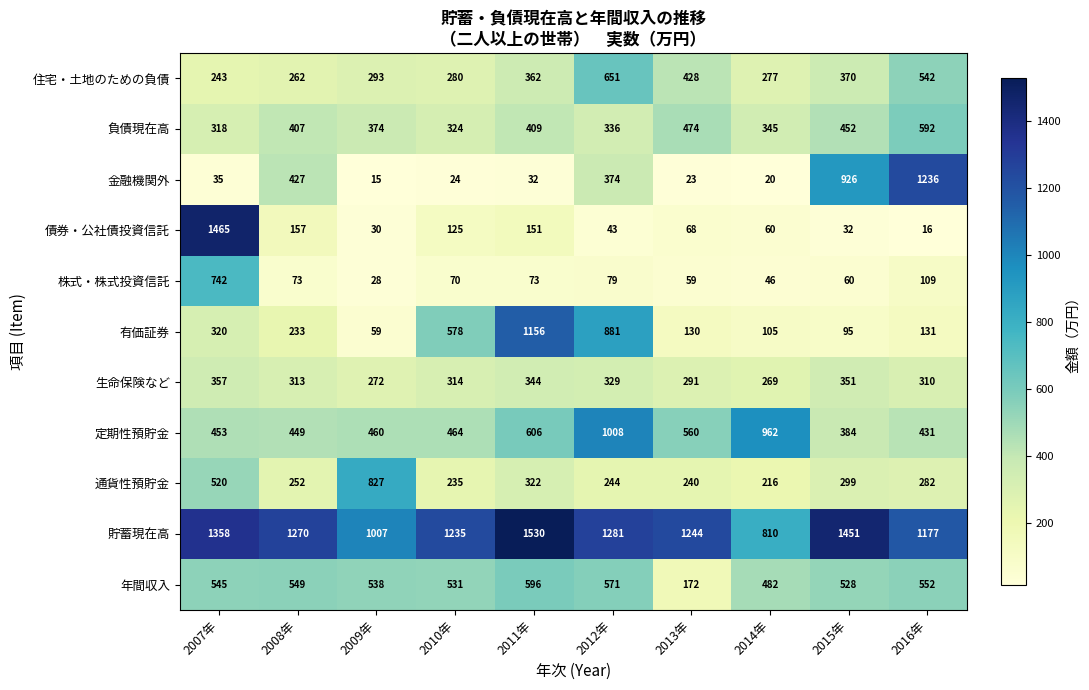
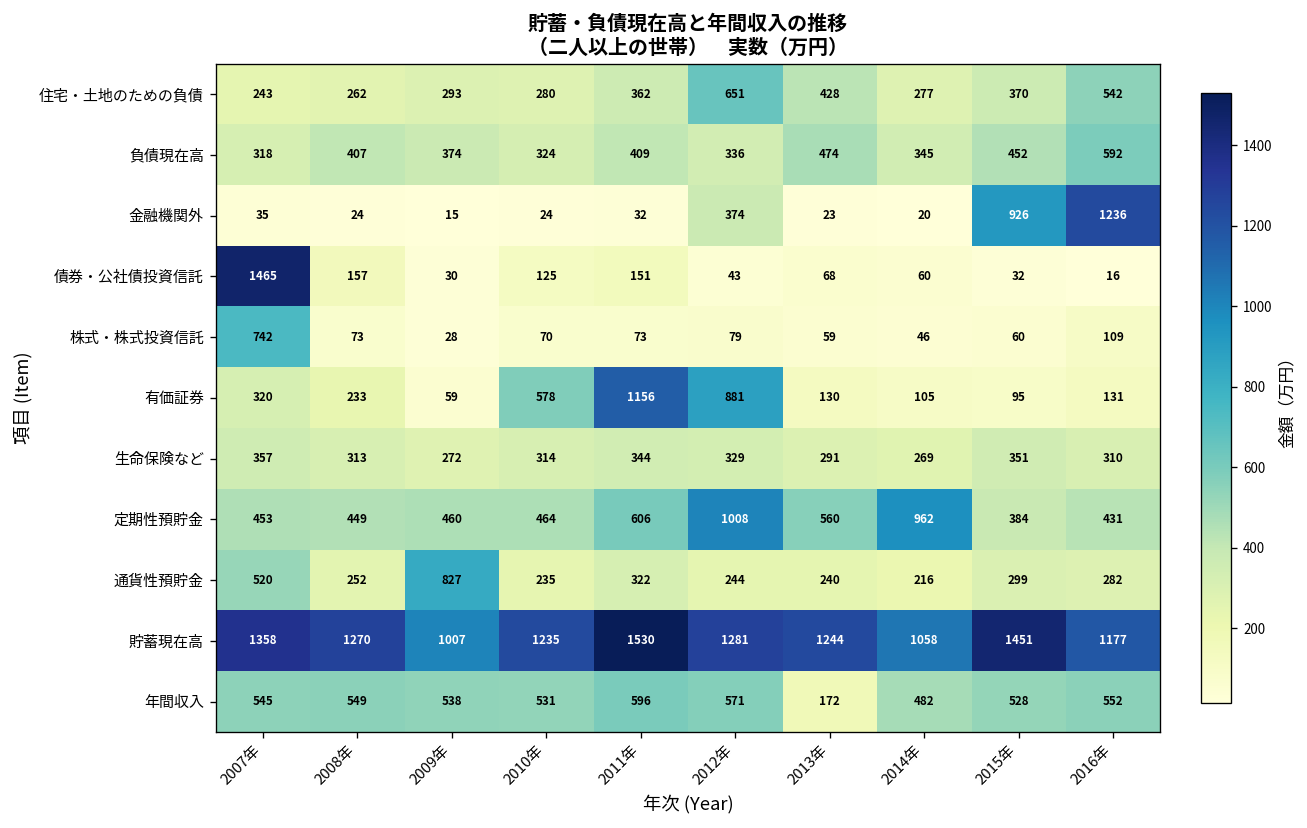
金融機関外, 2008年: 427 -> 24
貯蓄現在高, 2014年: 810 -> 1058
